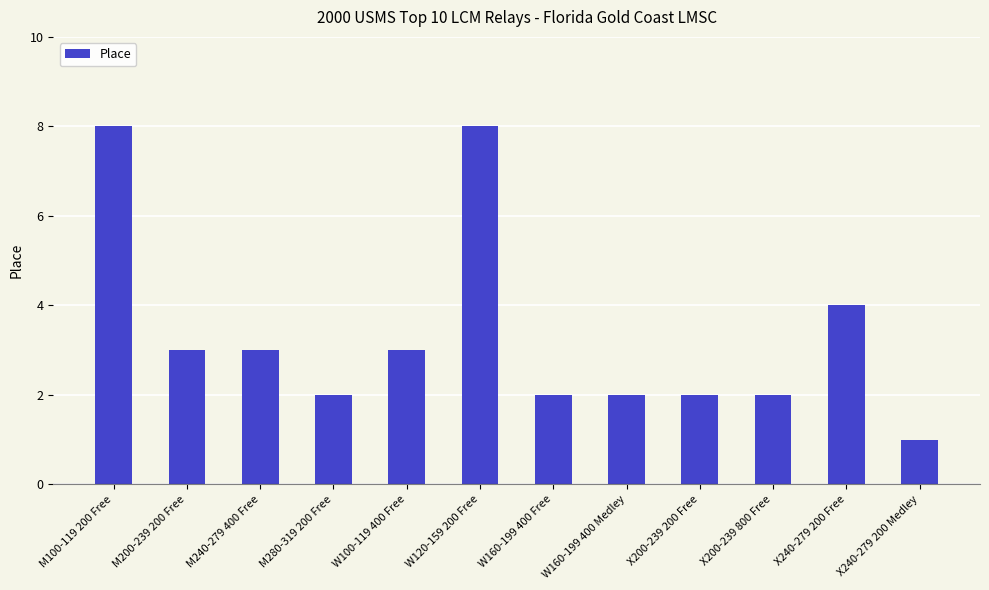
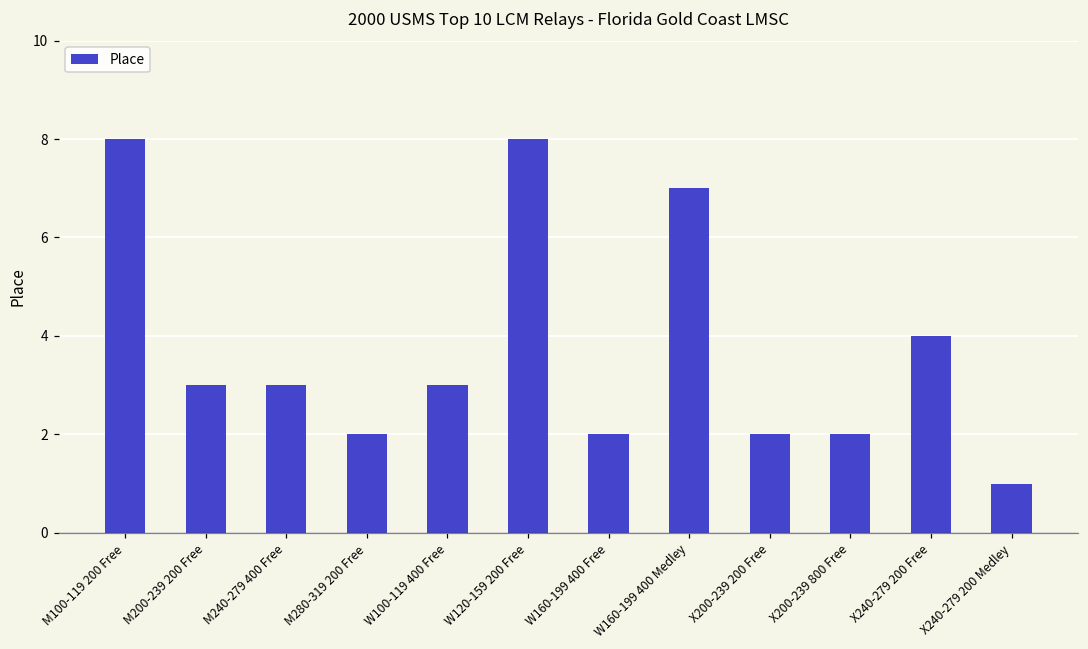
W160-199 400 Medley: 2 -> 7
